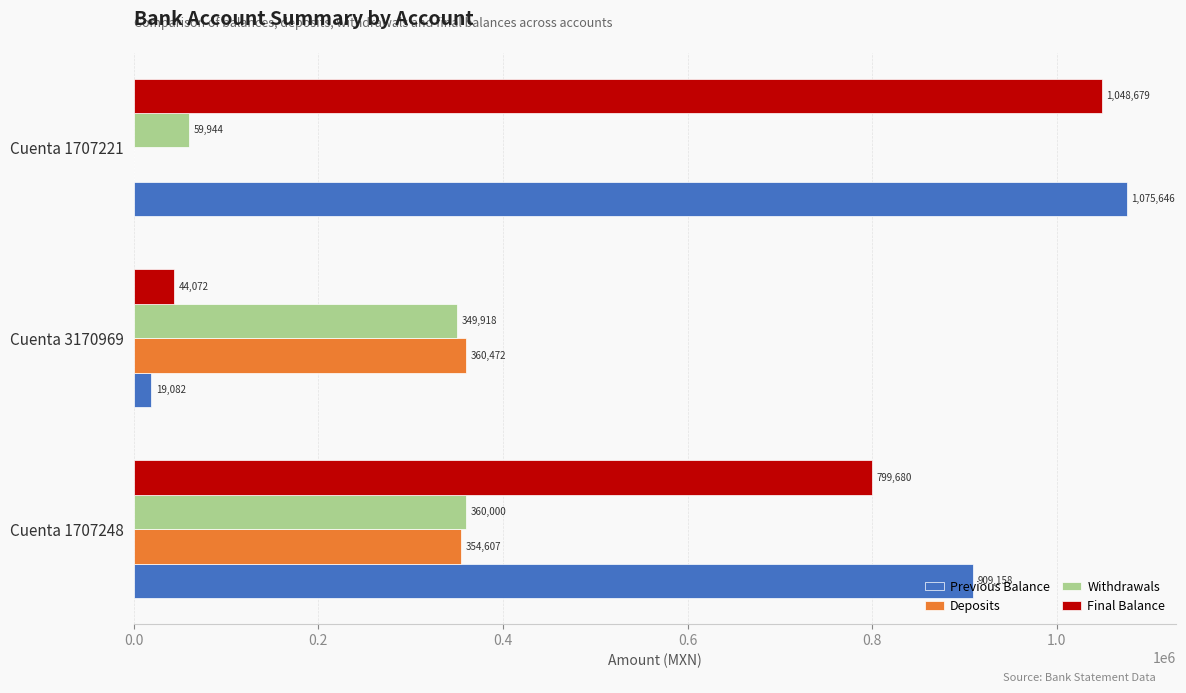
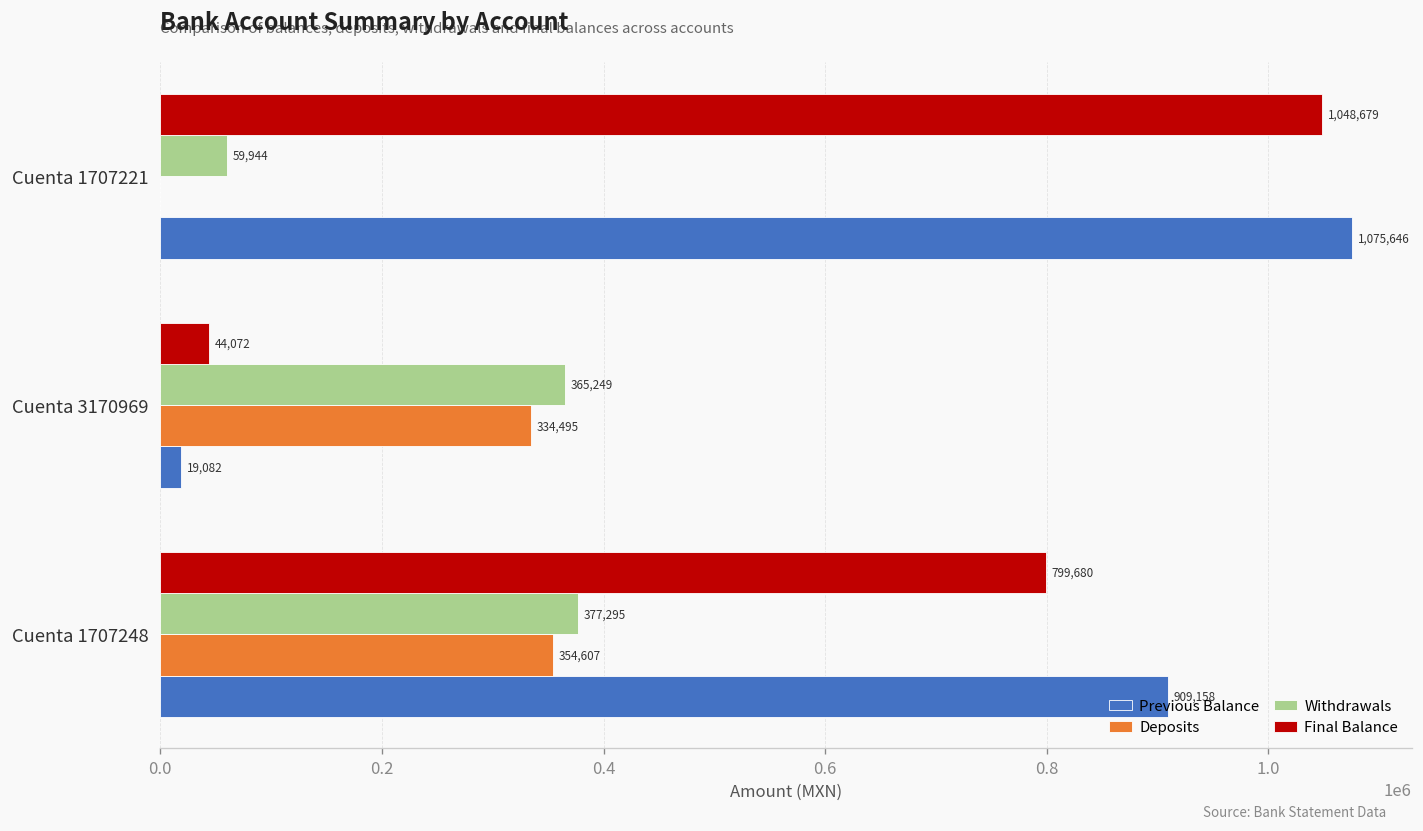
Withdrawals, Cuenta 3170969: 349,918 -> 365,249
Deposits, Cuenta 3170969: 360,472 -> 334,495
Withdrawals, Cuenta 1707248: 360,000 -> 377,295
